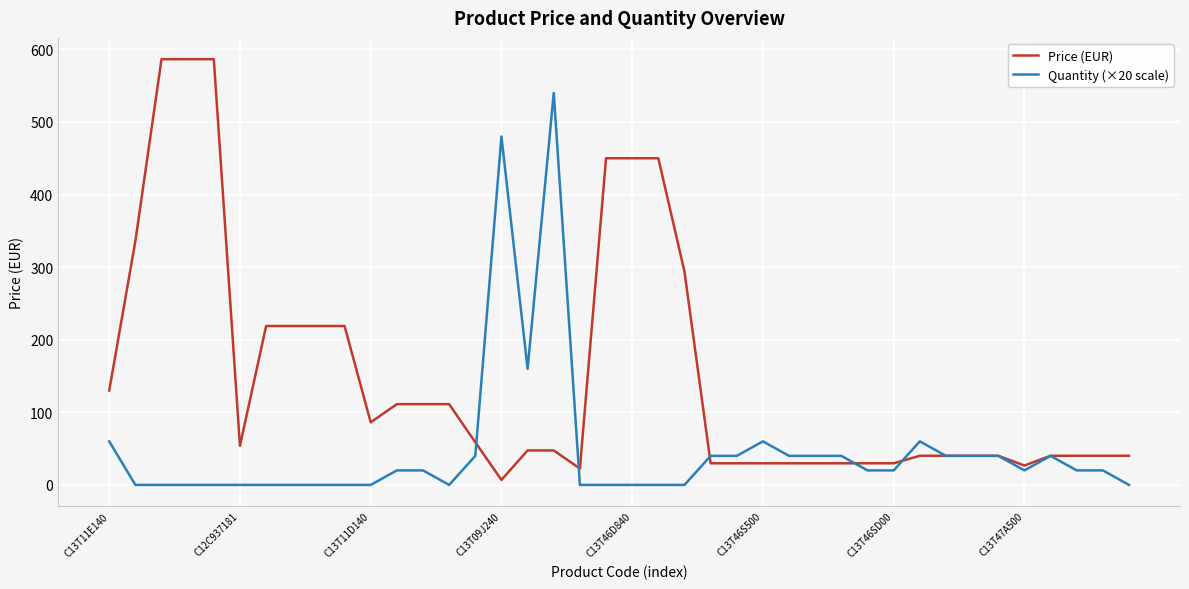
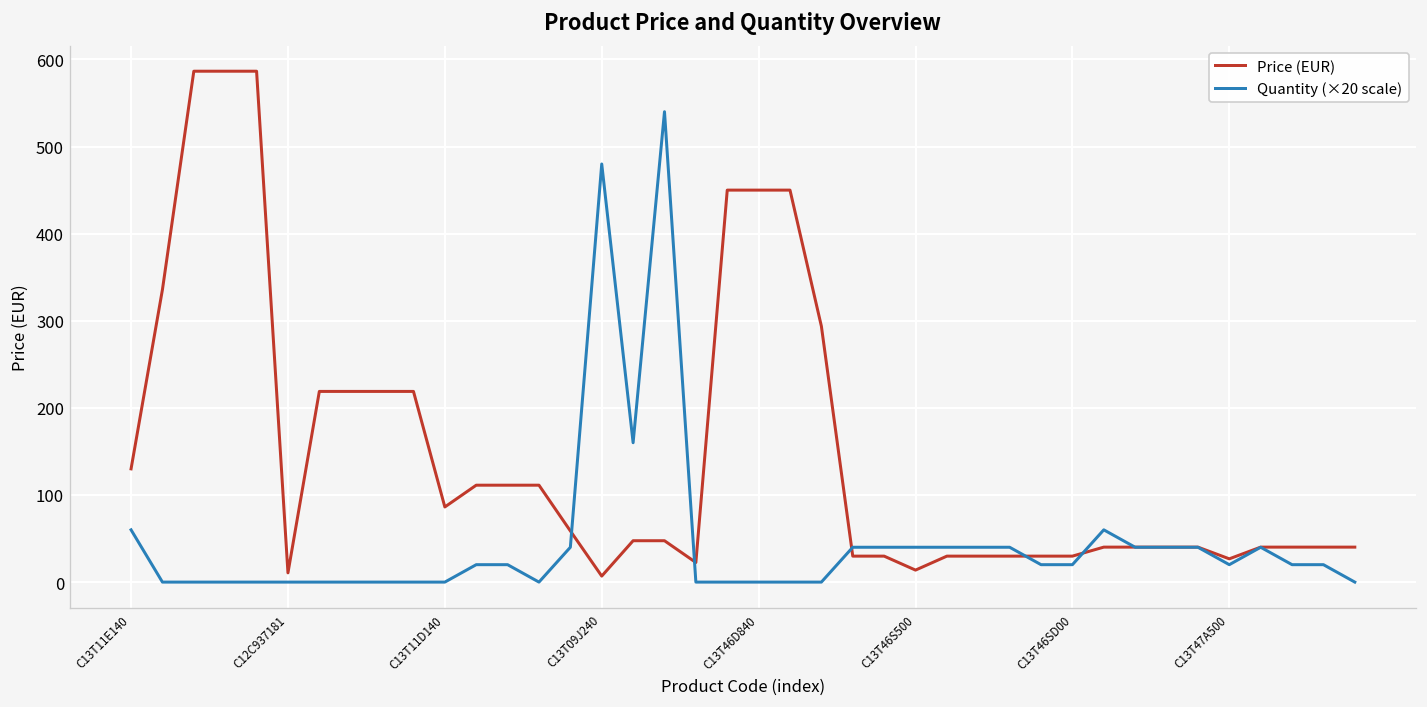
Price (EUR), C12C937181: 50 -> 10
Price (EUR), C13T46S500: 30 -> 10
Quantity (×20 scale), C13T46S500: 60 -> 40
